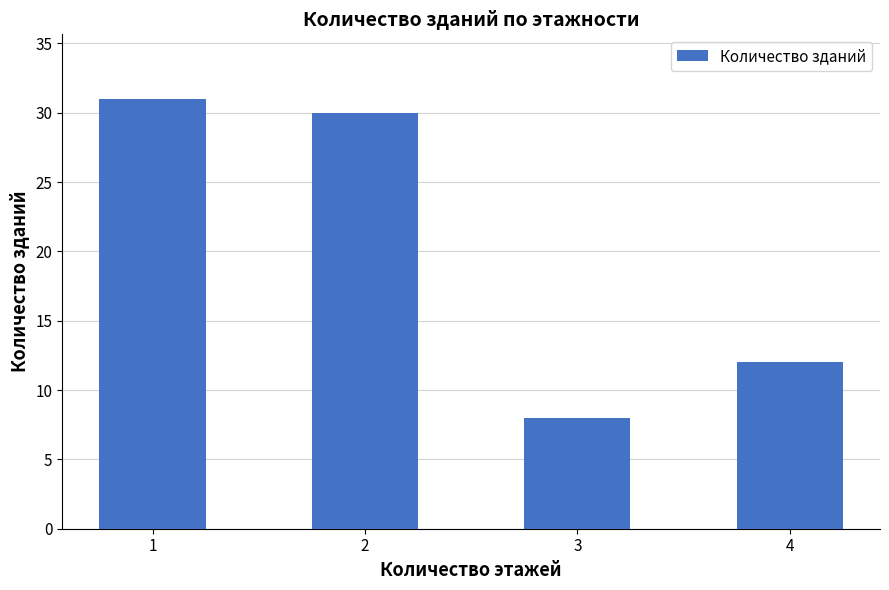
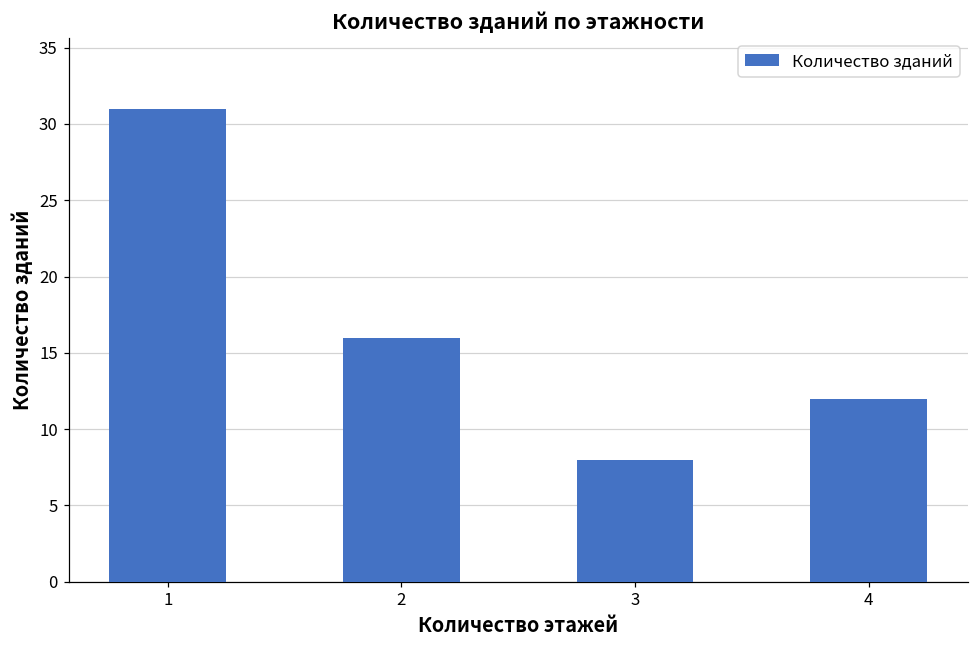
2: 30 -> 16
